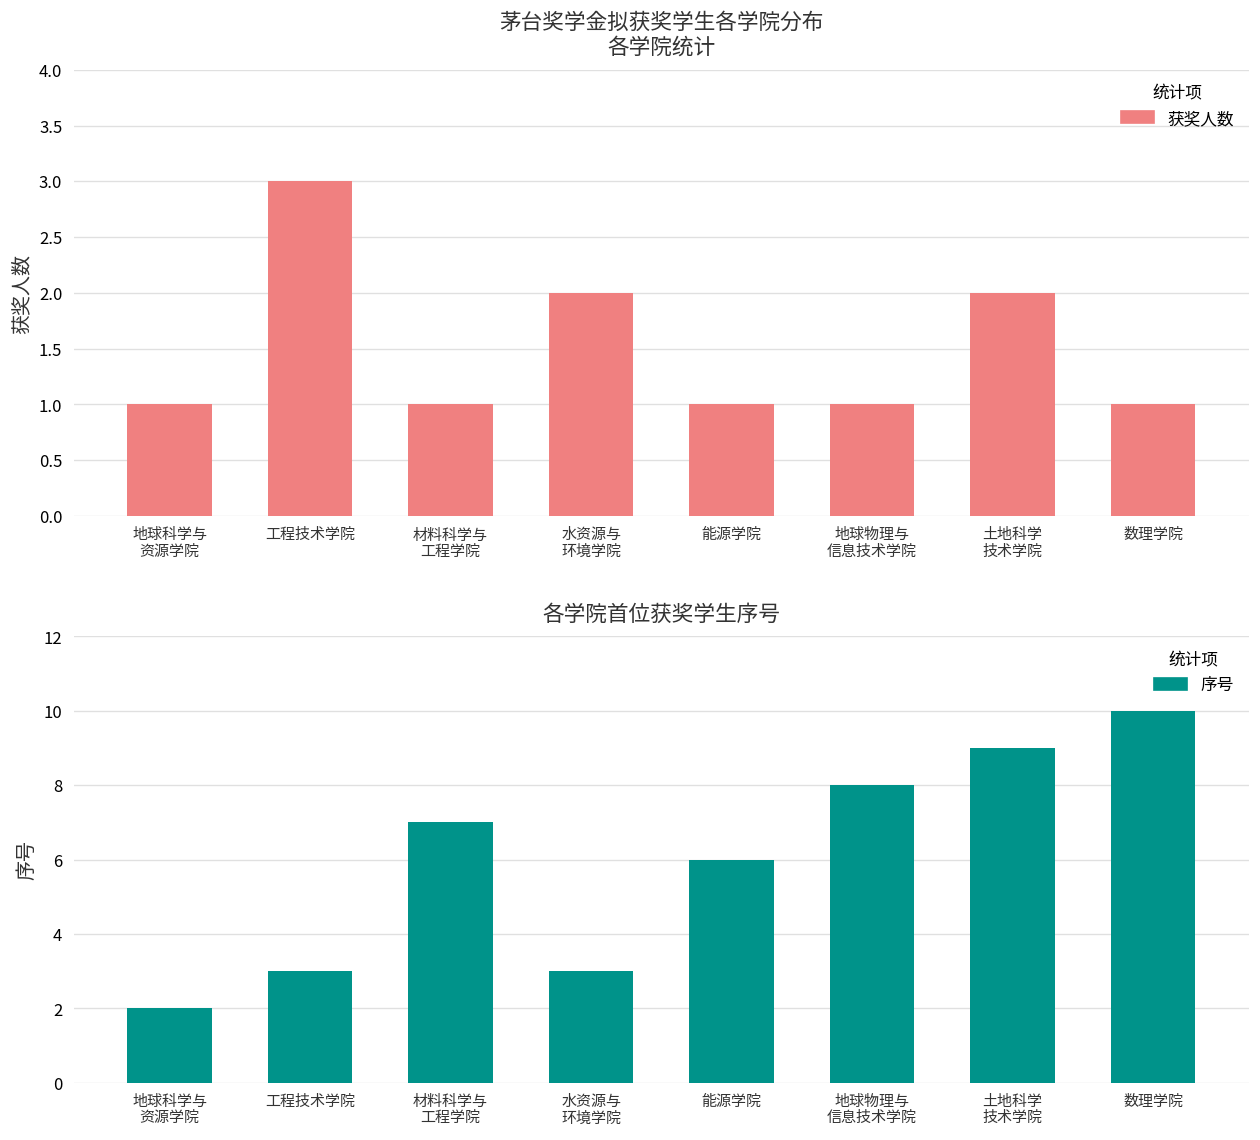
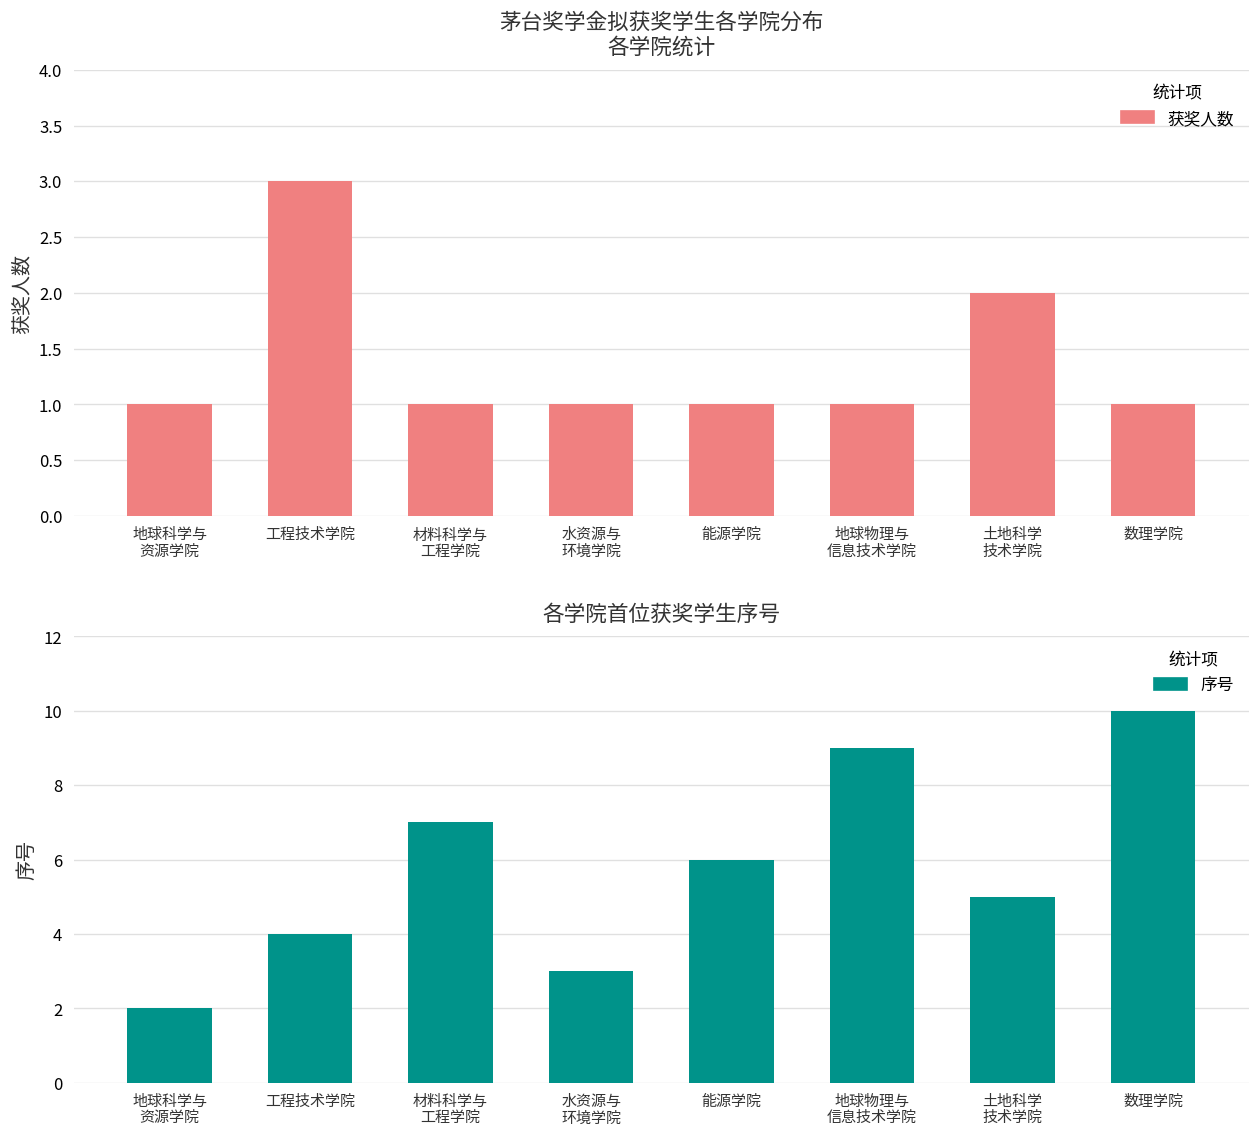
茅台奖学金拟获奖学生各学院分布 各学院统计, 水资源与 环境学院: 2 -> 1
各学院首位获奖学生序号, 工程技术学院: 3 -> 4
各学院首位获奖学生序号, 地球物理与 信息技术学院: 8 -> 9
各学院首位获奖学生序号, 土地科学 技术学院: 9 -> 5
